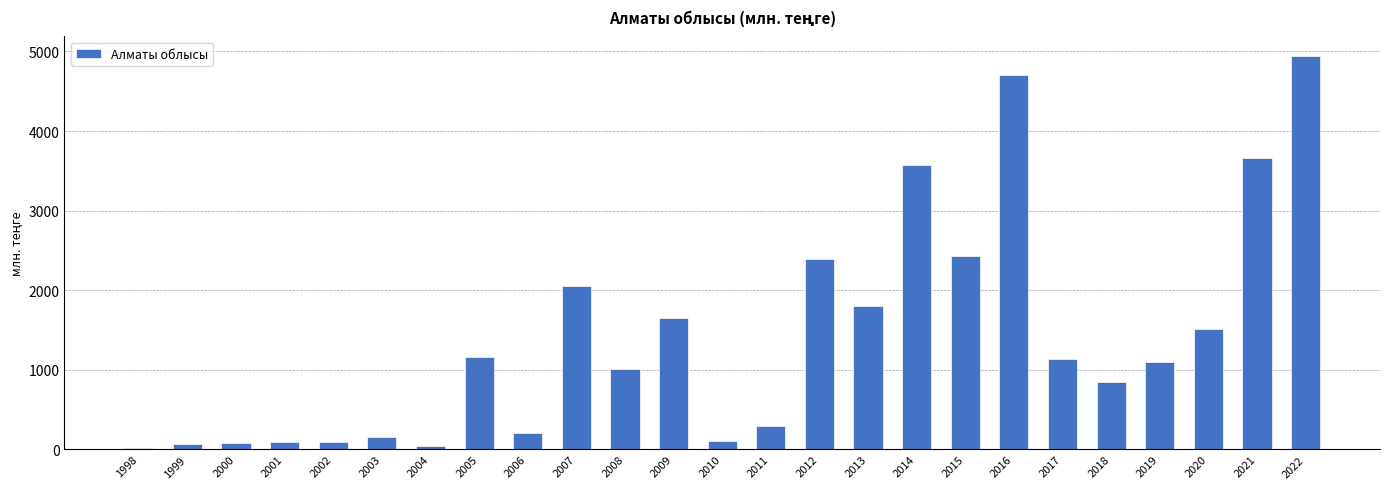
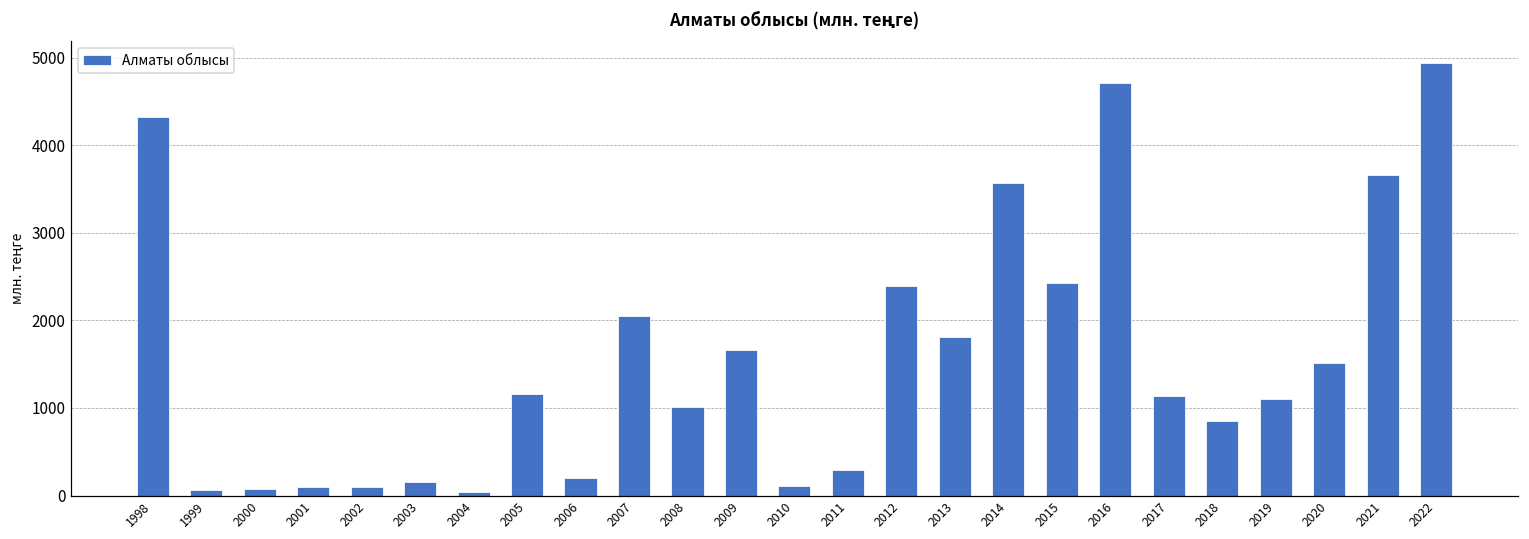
1998: 0 -> 4300
